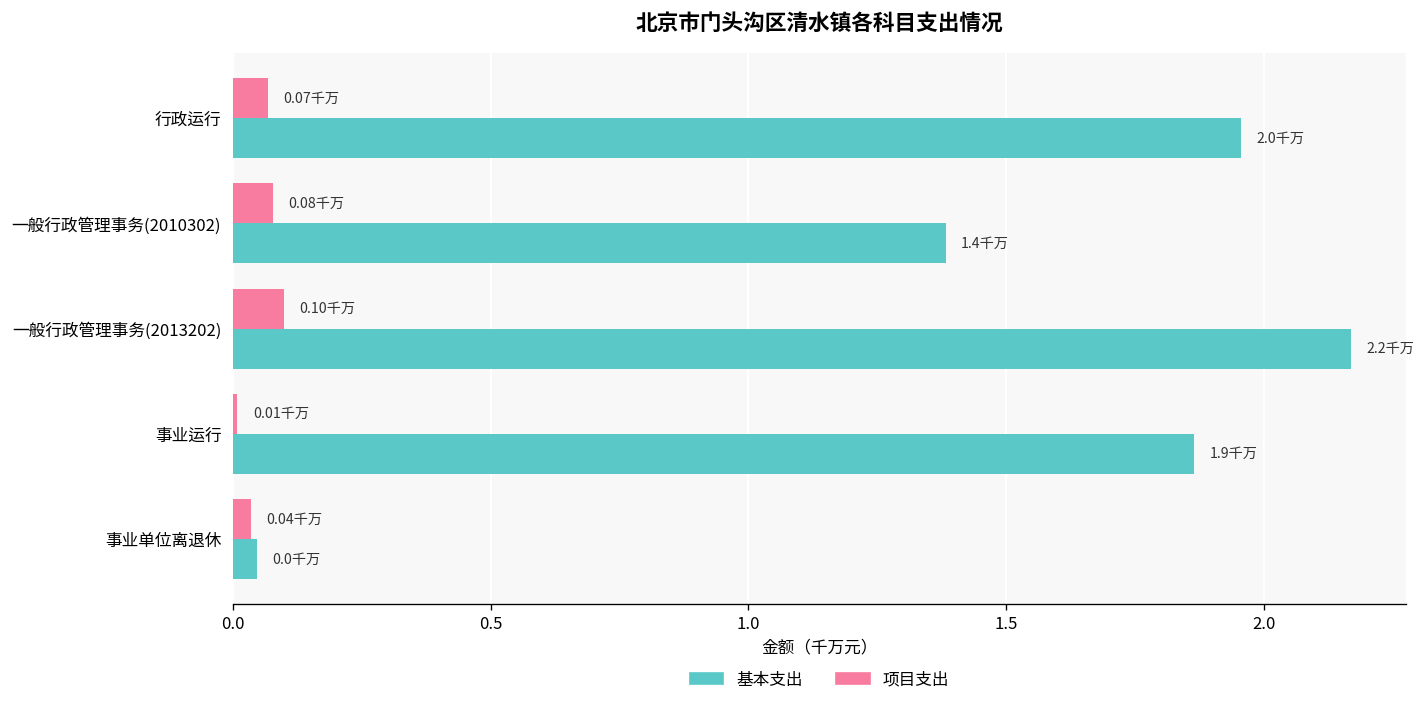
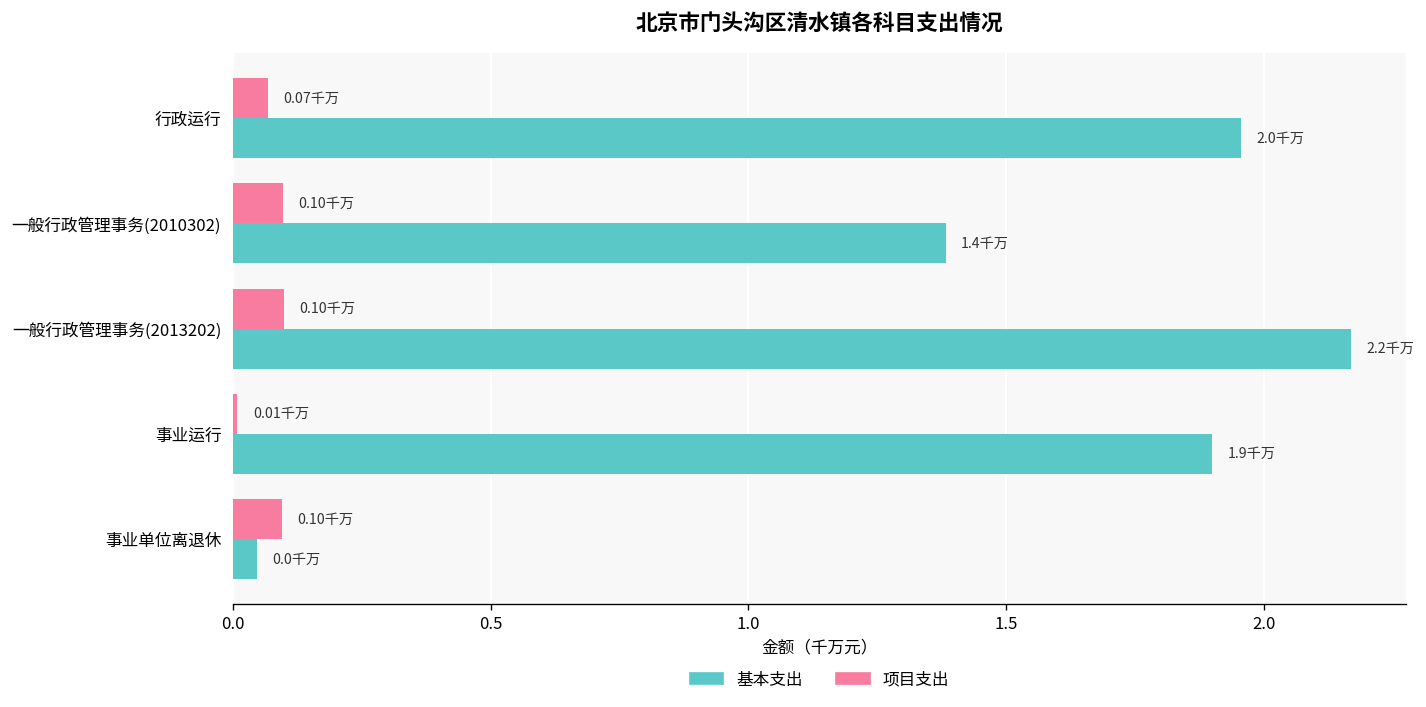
项目支出, 一般行政管理事务(2010302): 0.08 -> 0.10
基本支出, 事业运行: 1.86 -> 1.90
项目支出, 事业单位离退休: 0.04 -> 0.10
